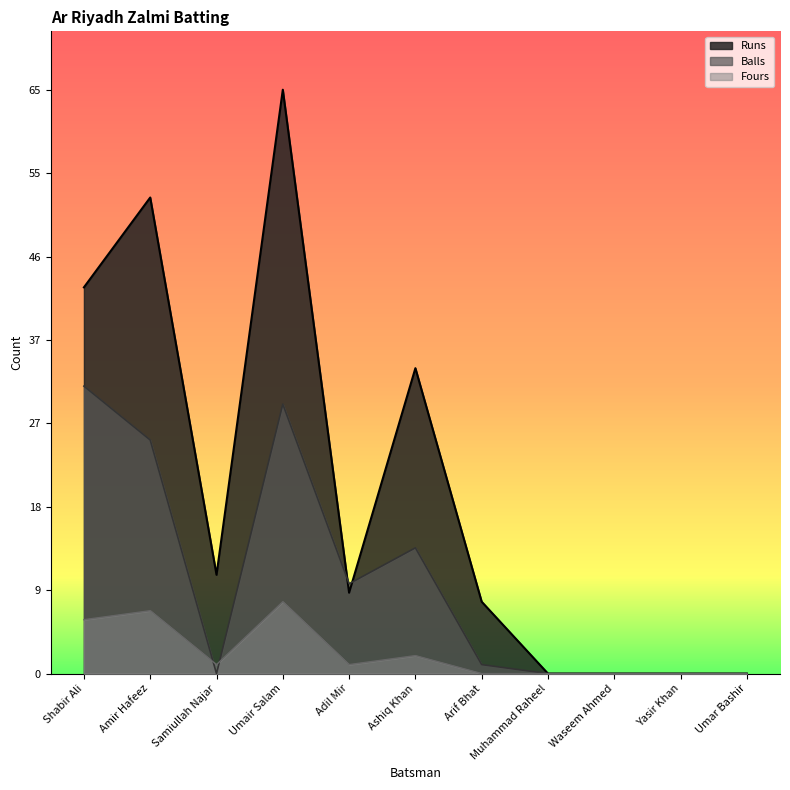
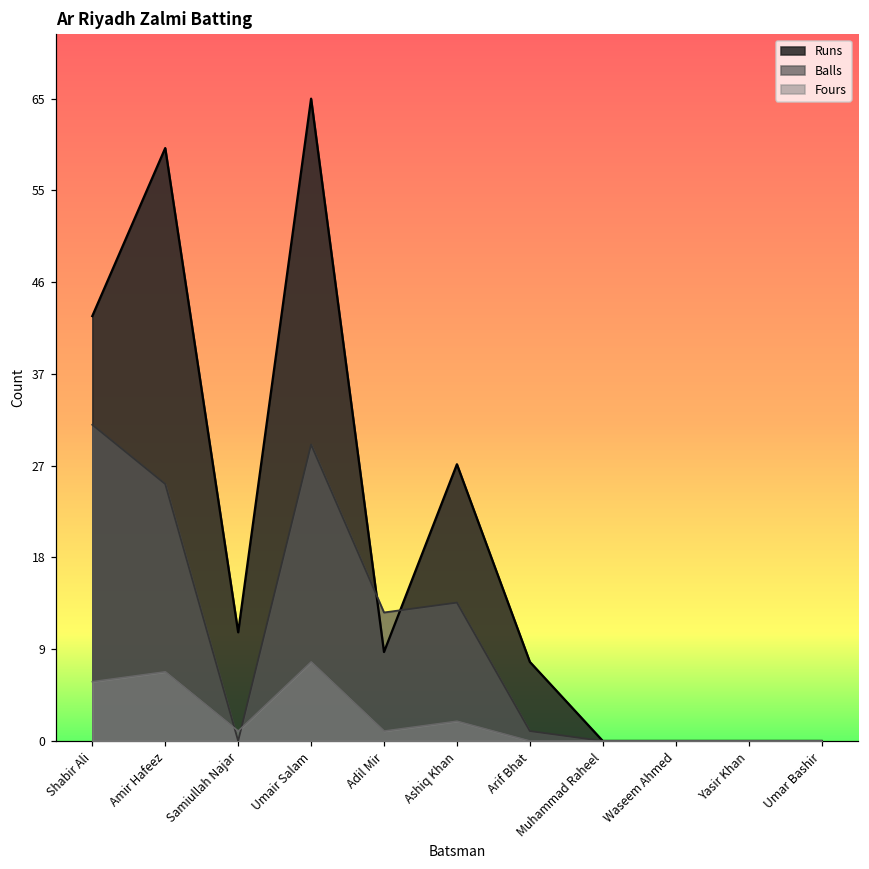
Runs, Amir Hafeez: 53 -> 60
Balls, Adil Mir: 10 -> 13
Runs, Ashiq Khan: 34 -> 28
